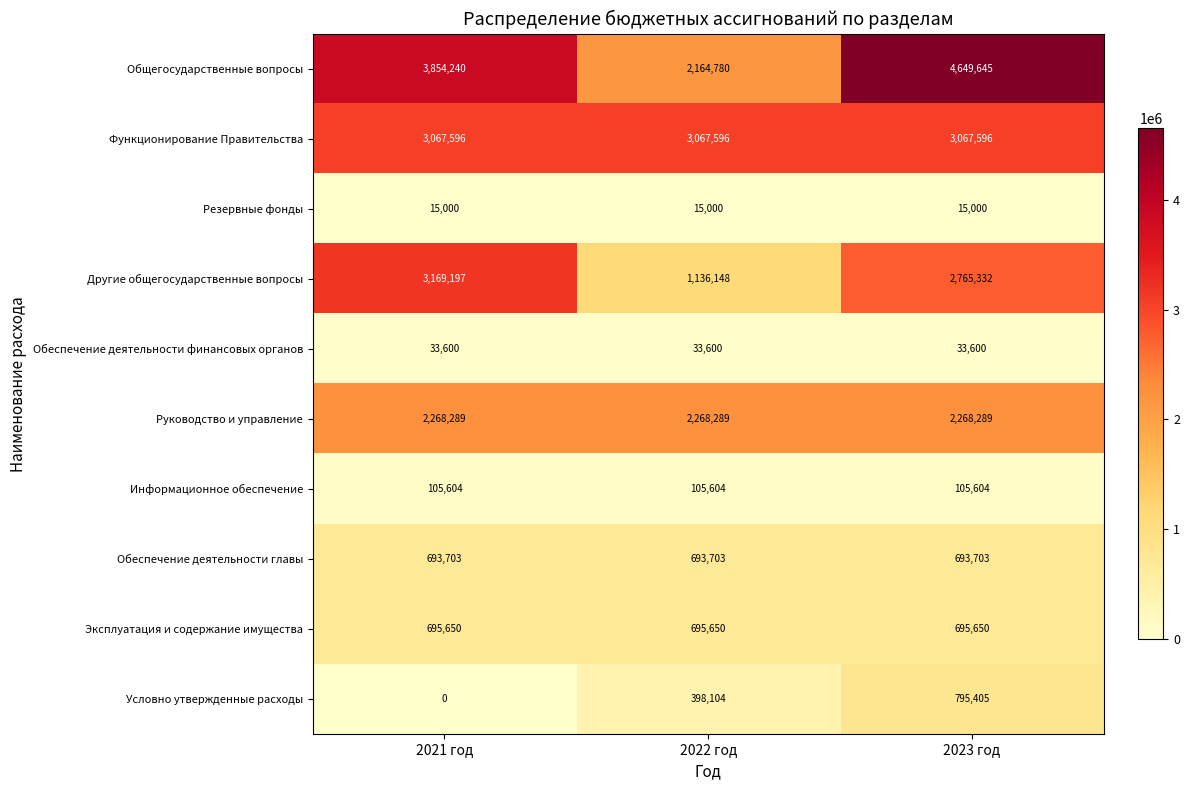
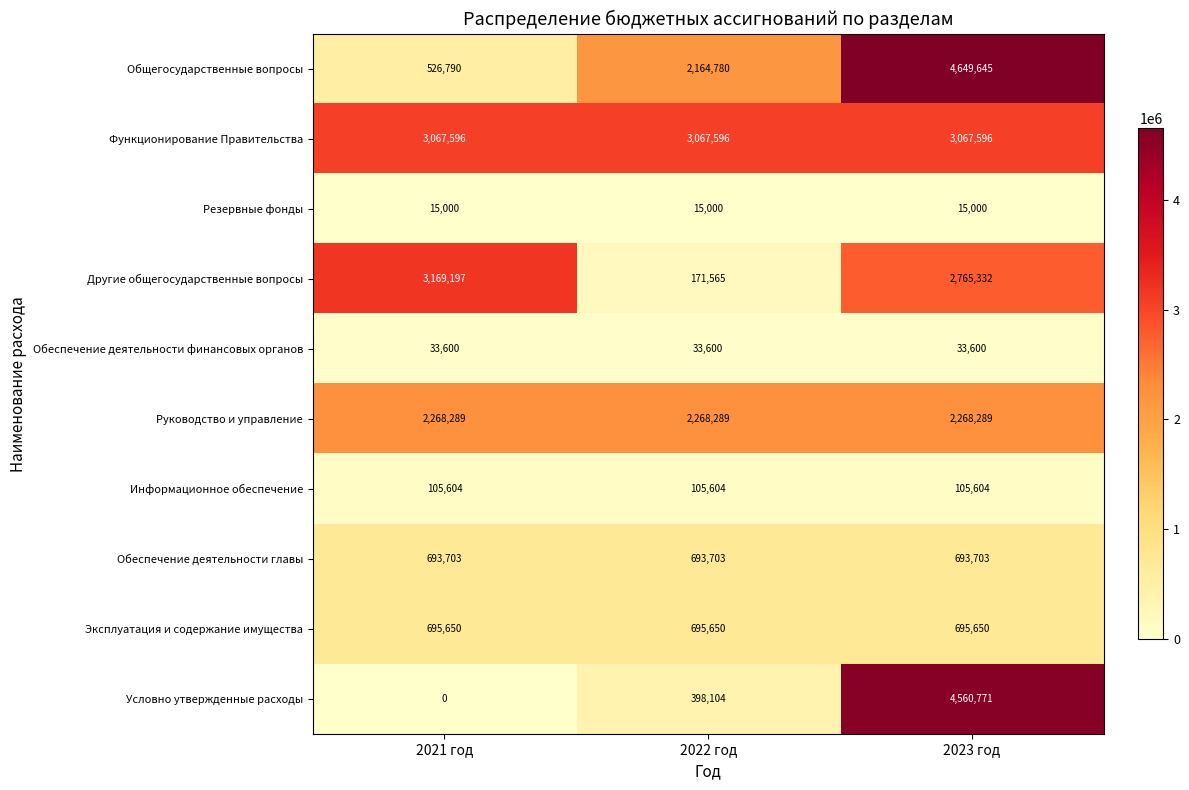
Общегосударственные вопросы, 2021 год: 3,854,240 -> 526,790
Другие общегосударственные вопросы, 2022 год: 1,136,148 -> 171,565
Условно утвержденные расходы, 2023 год: 795,405 -> 4,560,771
